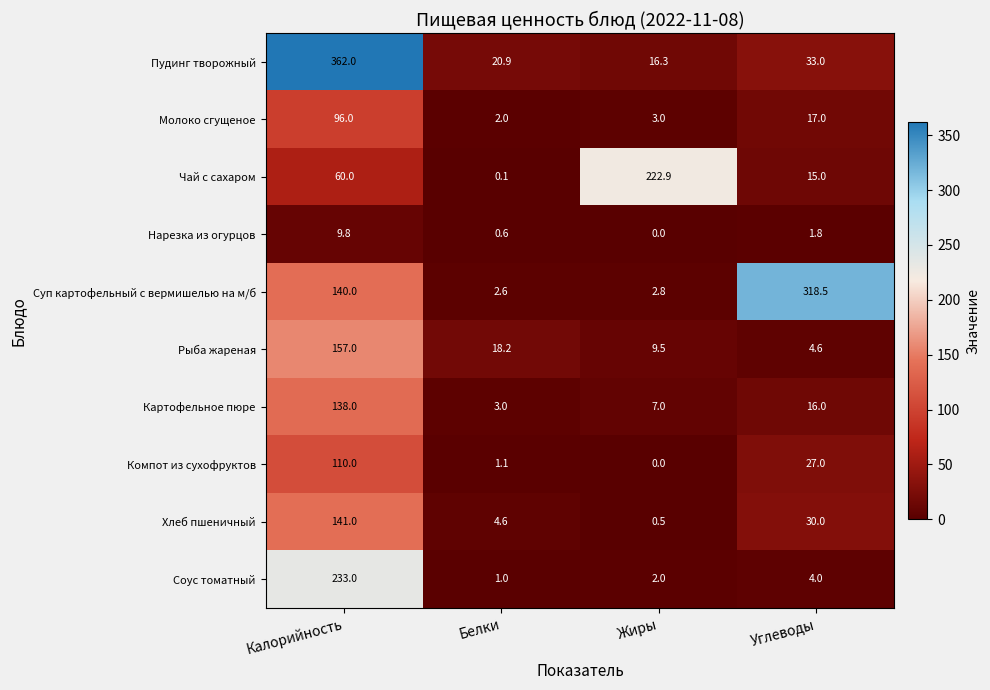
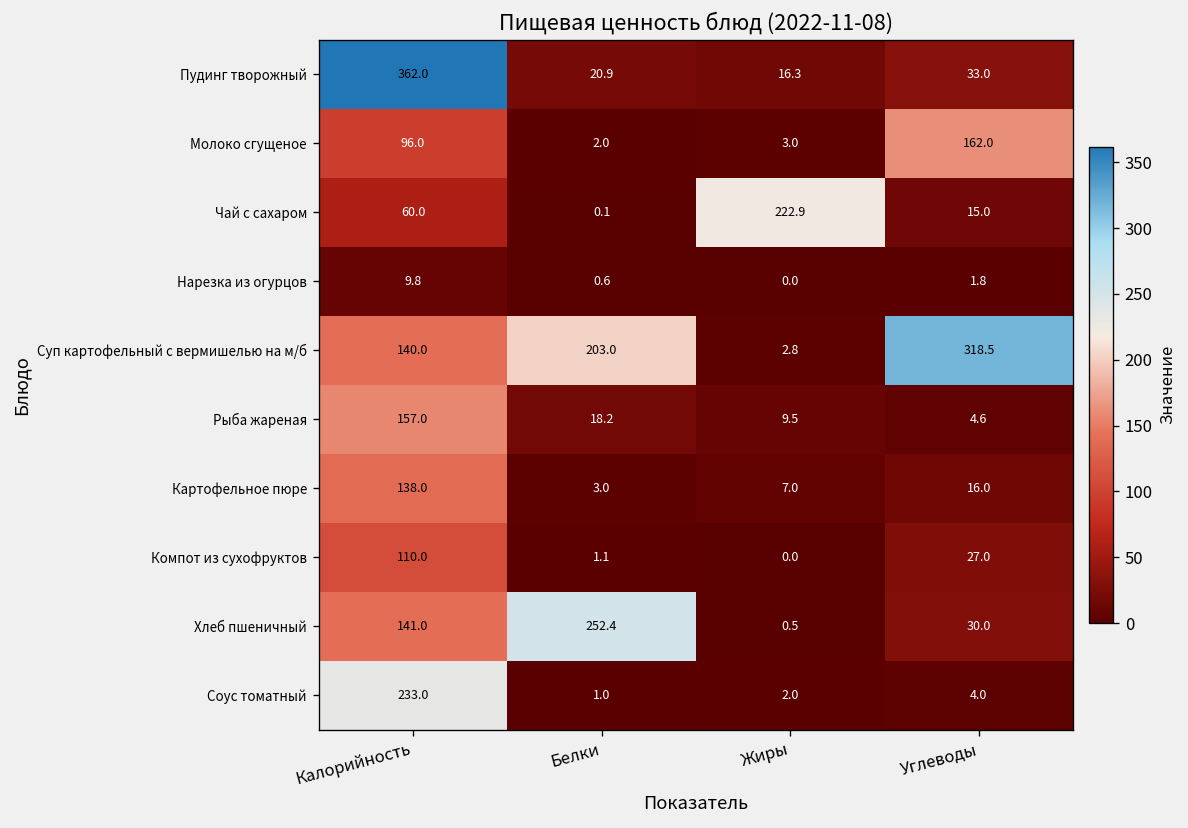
Молоко сгущеное, Углеводы: 17.0 -> 162.0
Суп картофельный с вермишелью на м/б, Белки: 2.6 -> 203.0
Хлеб пшеничный, Белки: 4.6 -> 252.4
